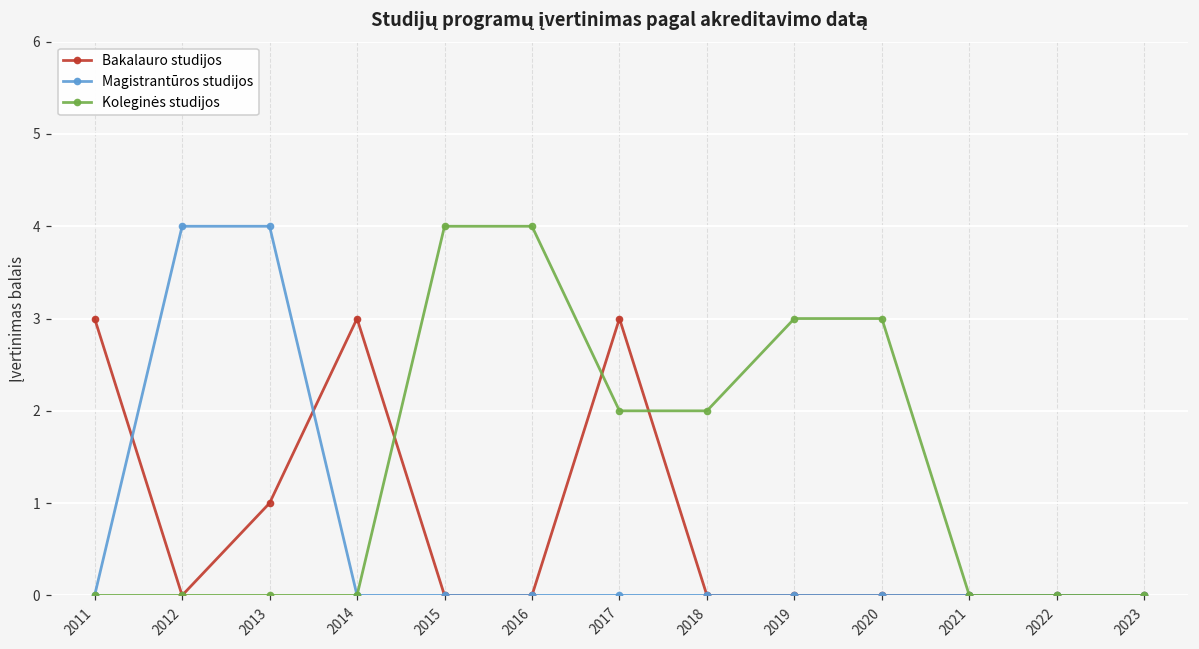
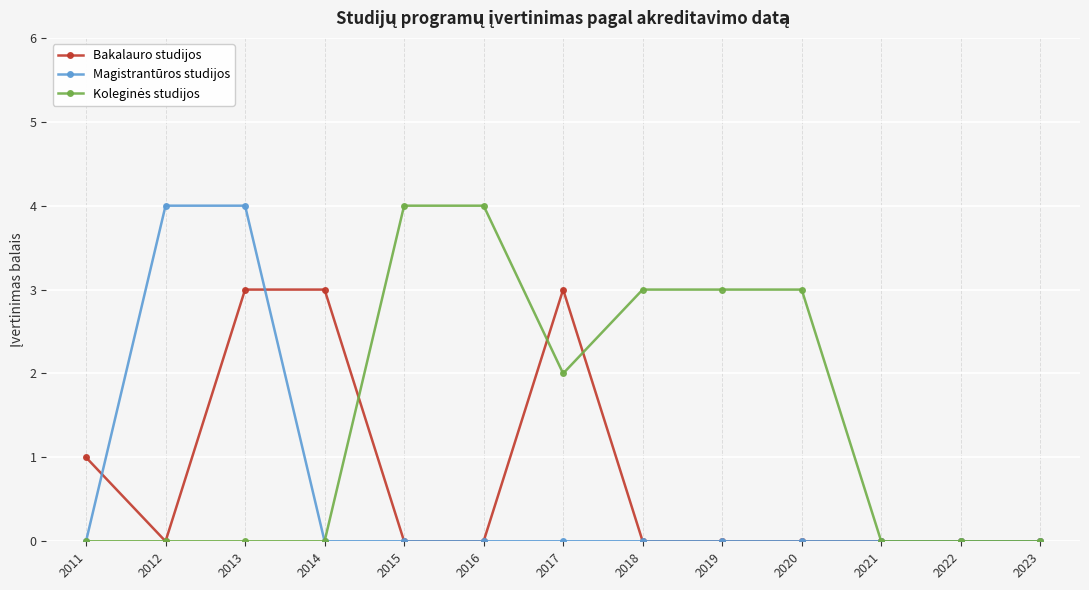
Bakalauro studijos, 2011: 3 -> 1
Bakalauro studijos, 2013: 1 -> 3
Koleginės studijos, 2018: 2 -> 3
